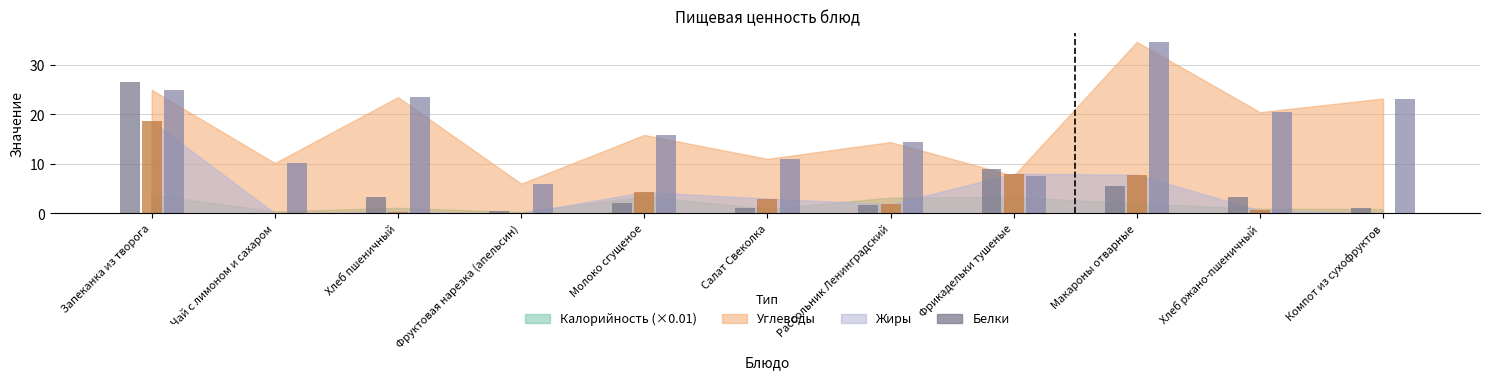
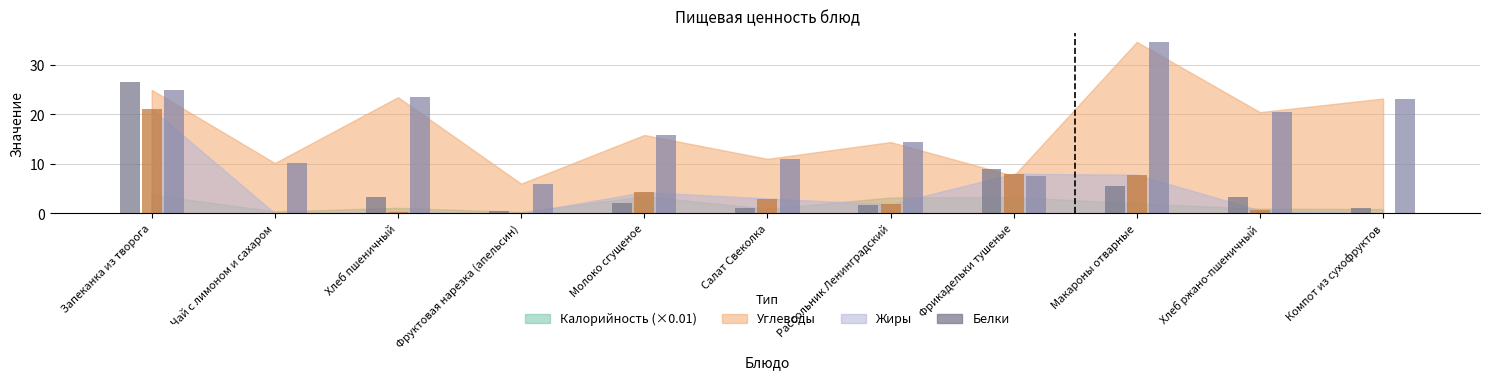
Жиры, Запеканка из творога: 19 -> 21
